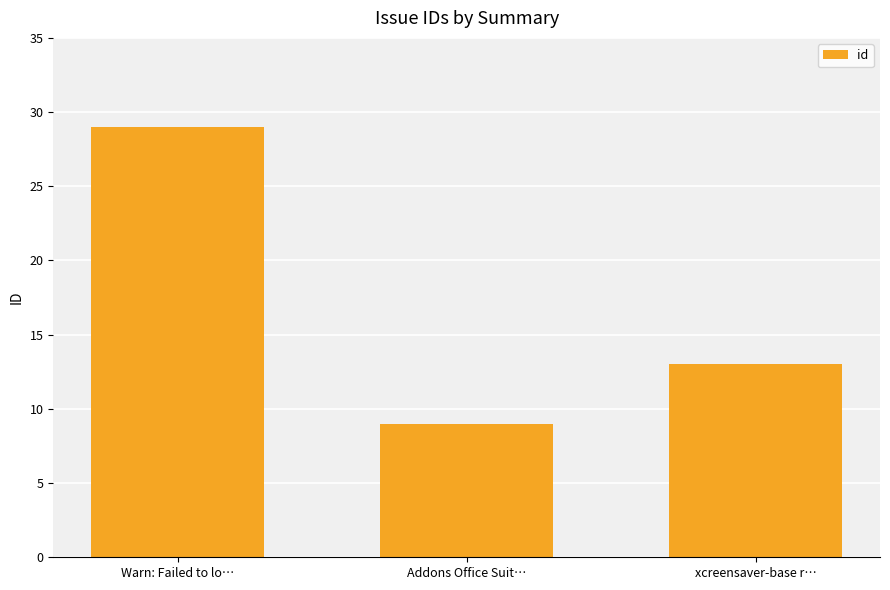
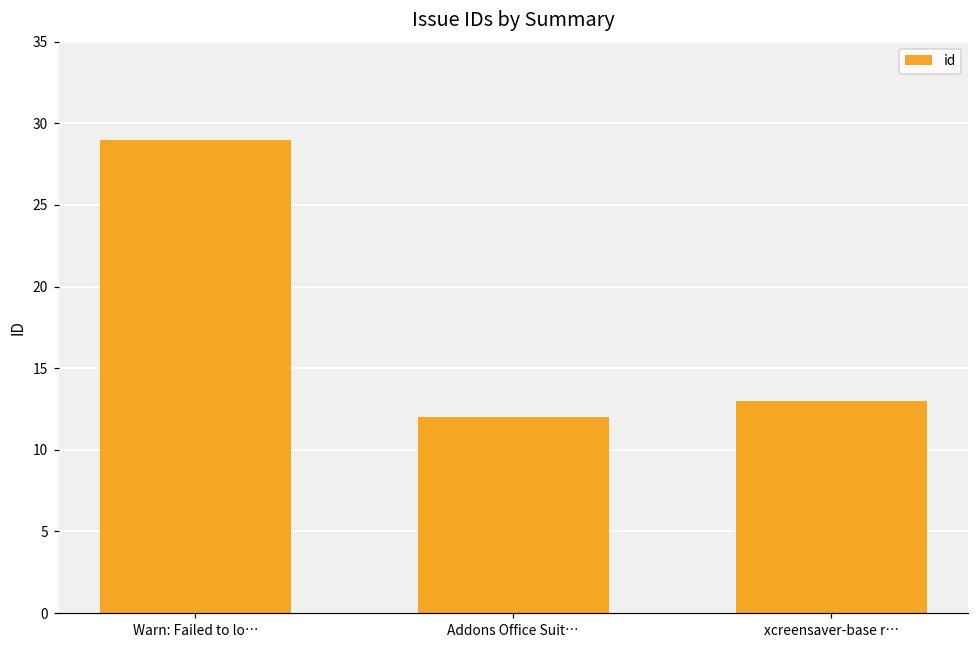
Addons Office Suit…: 9 -> 12
